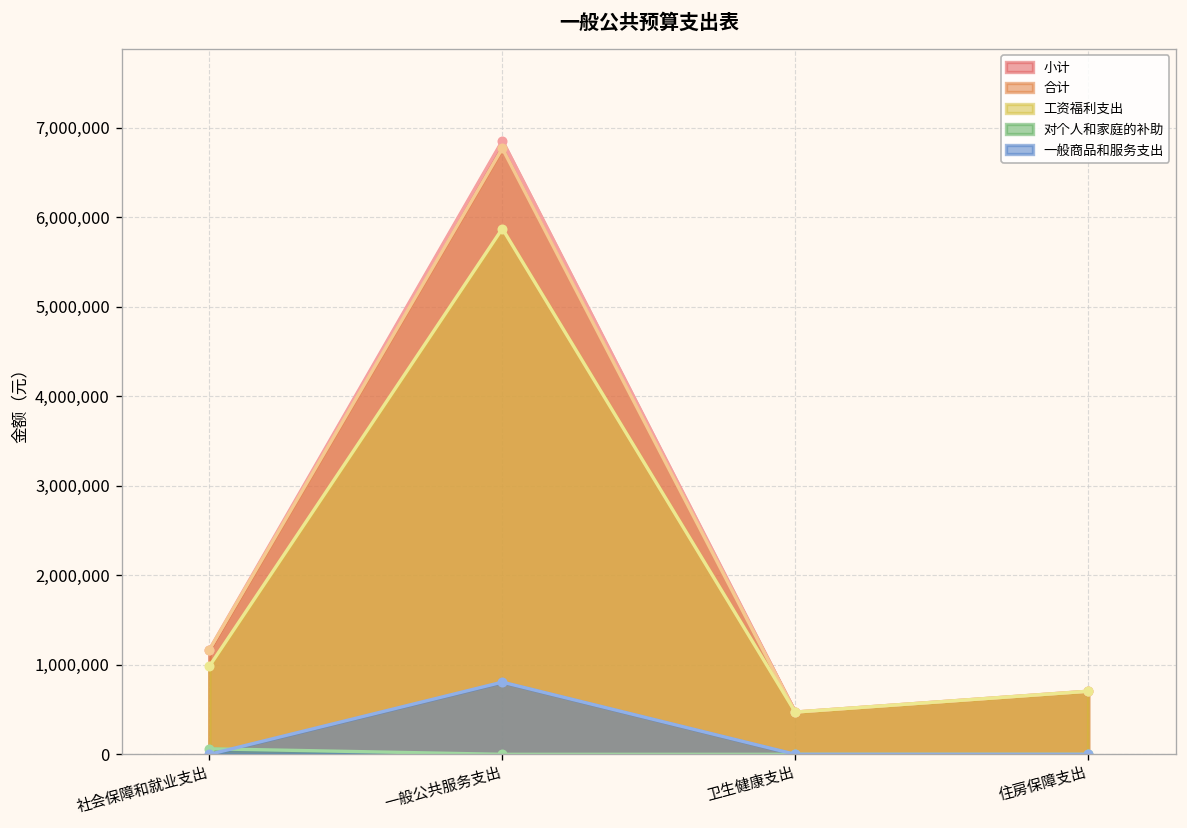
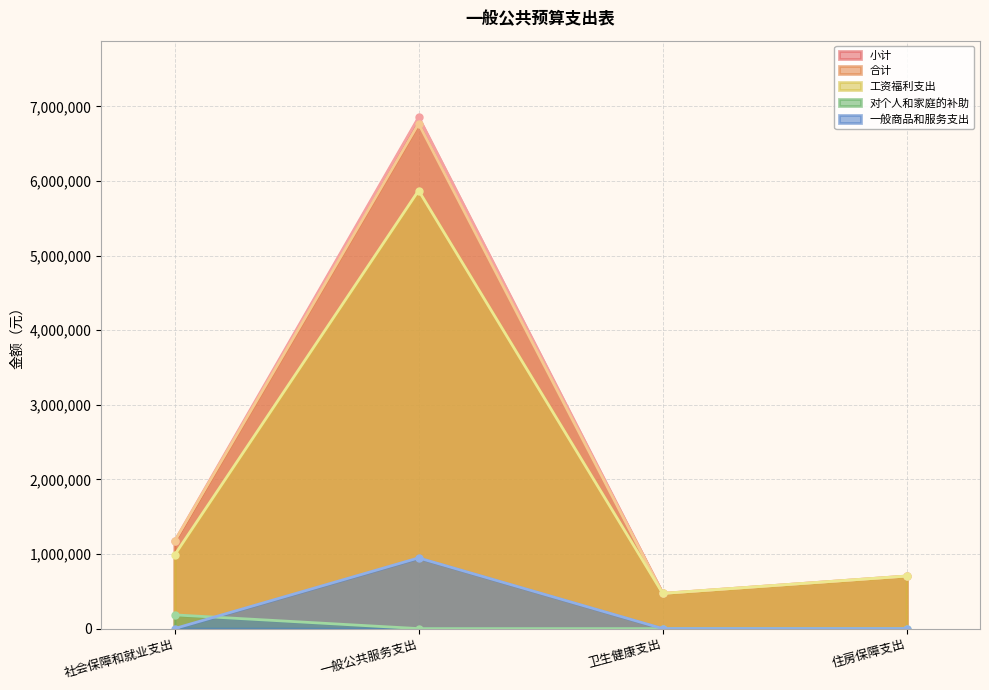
对个人和家庭的补助, 社会保障和就业支出: 100,000 -> 200,000
一般商品和服务支出, 一般公共服务支出: 800,000 -> 900,000
